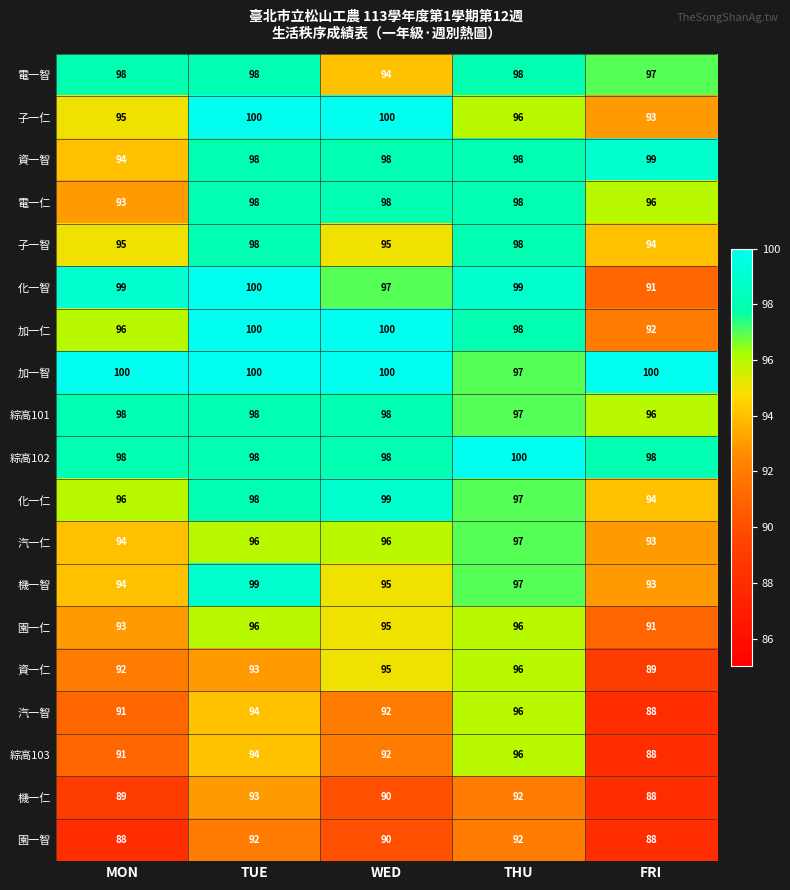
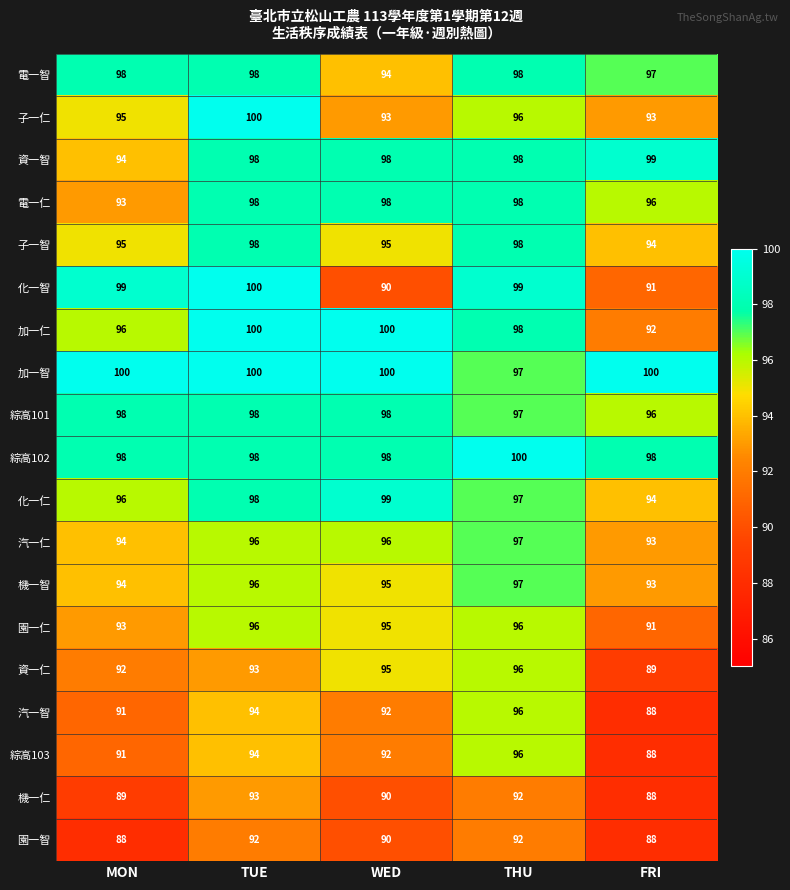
子一仁, WED: 100 -> 93
化一智, WED: 97 -> 90
機一智, TUE: 99 -> 96
